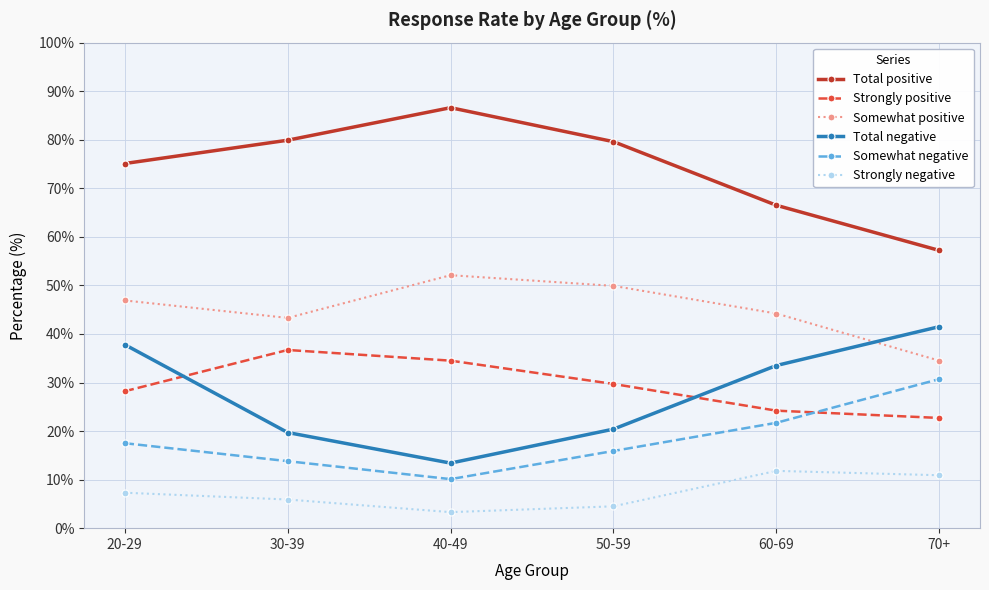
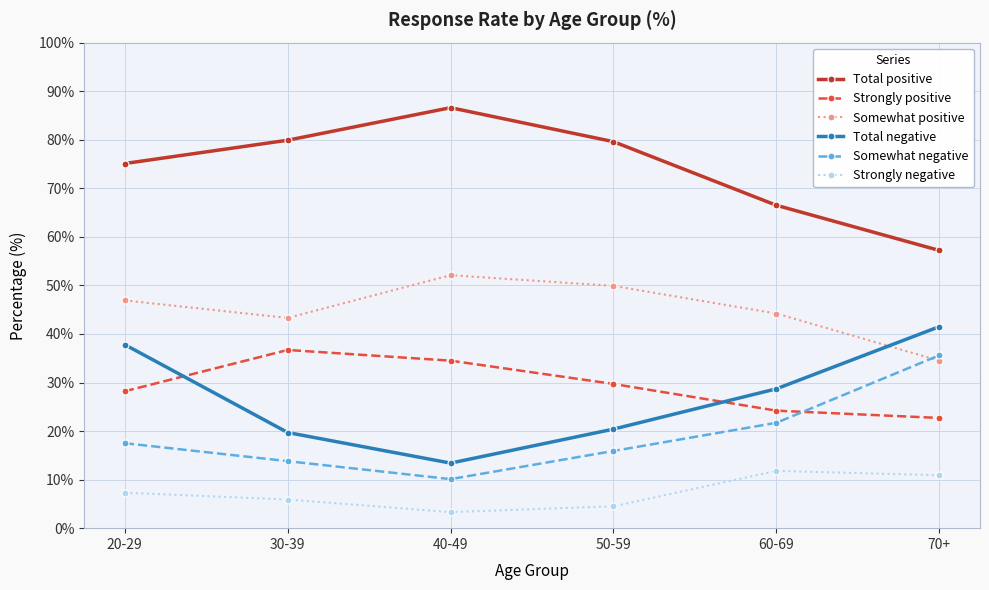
Total negative, 60-69: 34% -> 29%
Somewhat negative, 70+: 31% -> 36%
